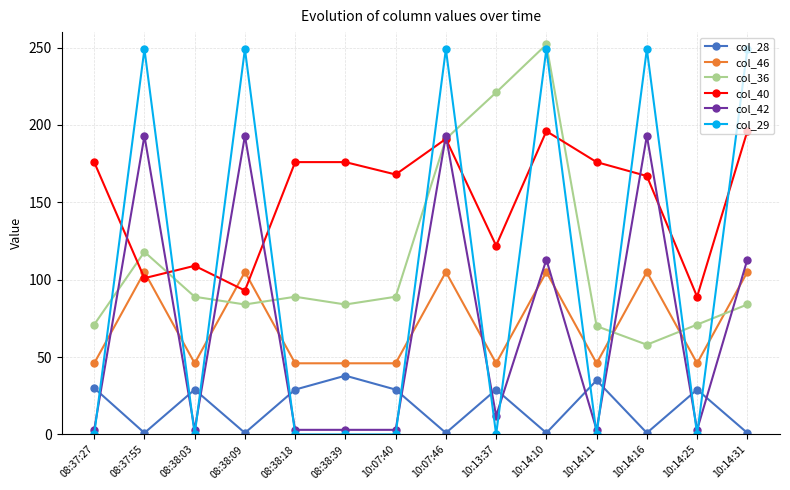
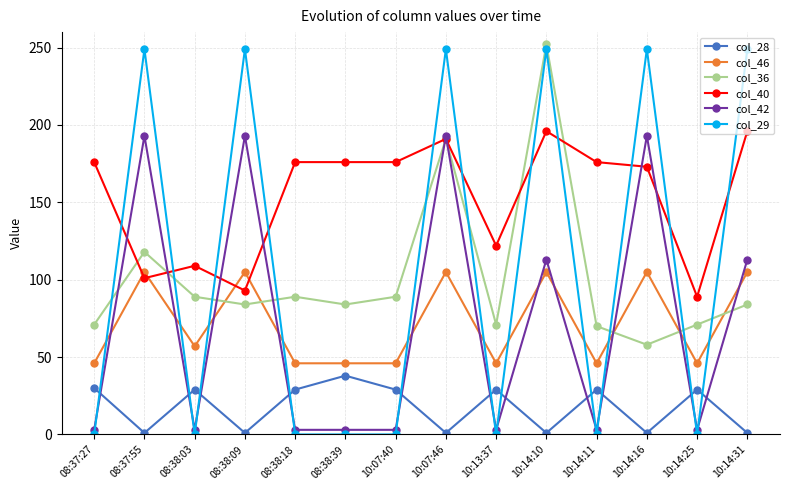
col_46, 08:38:03: 46 -> 57
col_40, 10:07:40: 168 -> 176
col_36, 10:13:37: 221 -> 71
col_42, 10:13:37: 12 -> 3
col_28, 10:14:11: 35 -> 29
col_40, 10:14:16: 167 -> 173
